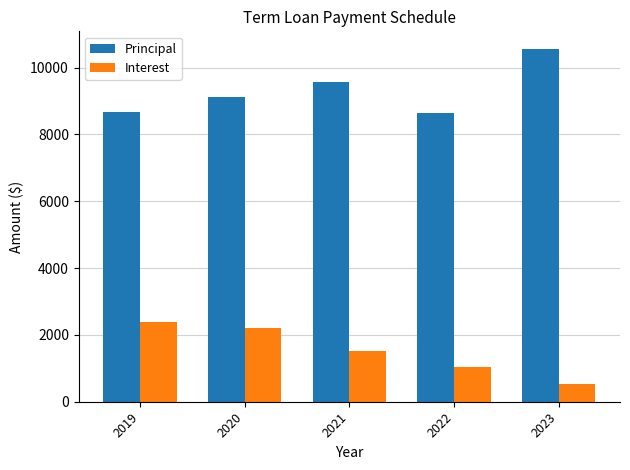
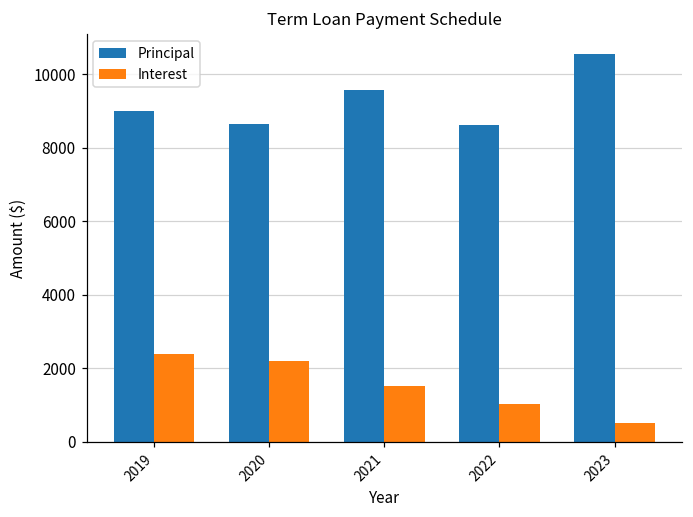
Principal, 2019: 8700 -> 9000
Principal, 2020: 9100 -> 8600
